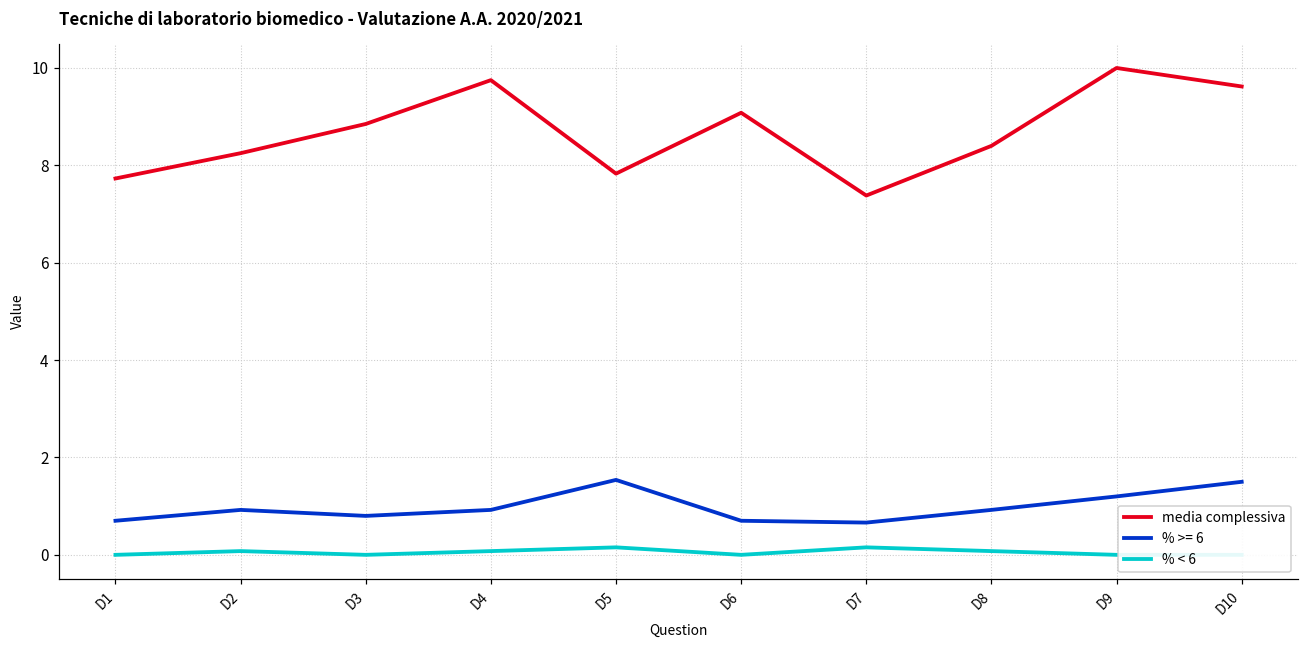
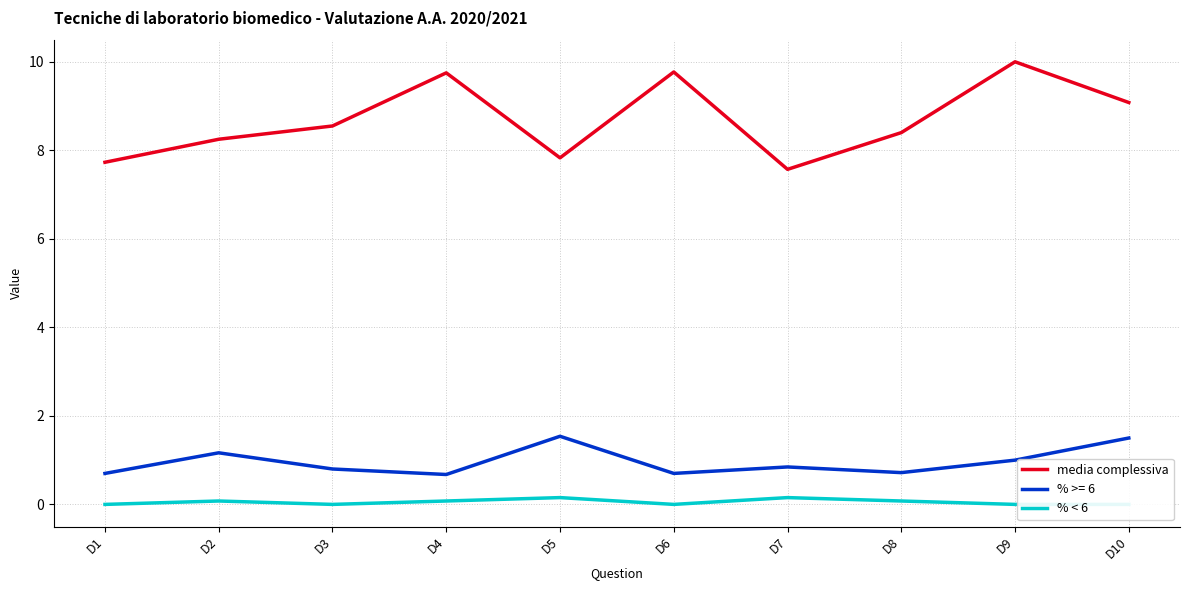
% >= 6, D2: 0.9 -> 1.2
media complessiva, D3: 8.9 -> 8.6
% >= 6, D4: 0.9 -> 0.7
media complessiva, D6: 9.1 -> 9.8
media complessiva, D7: 7.4 -> 7.6
% >= 6, D7: 0.7 -> 0.8
% >= 6, D8: 0.9 -> 0.7
% >= 6, D9: 1.2 -> 1.0
media complessiva, D10: 9.6 -> 9.1
